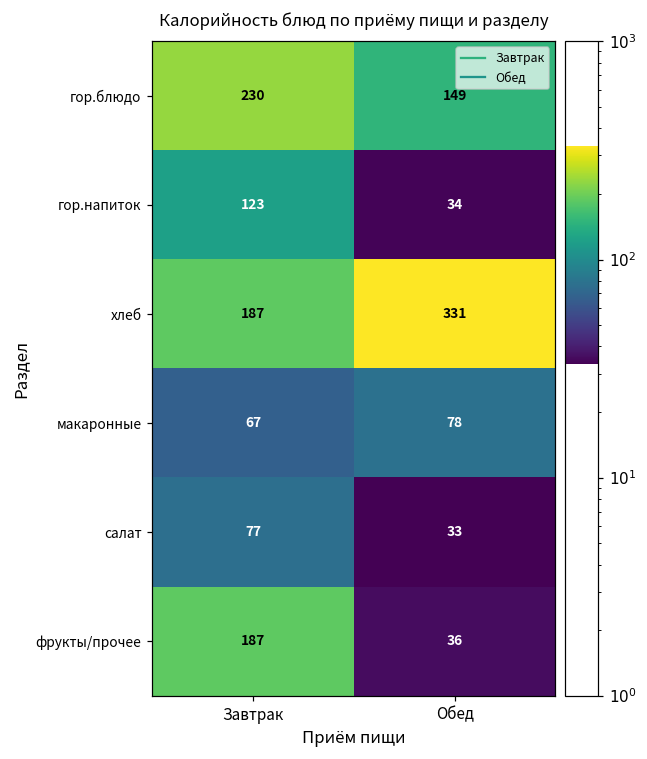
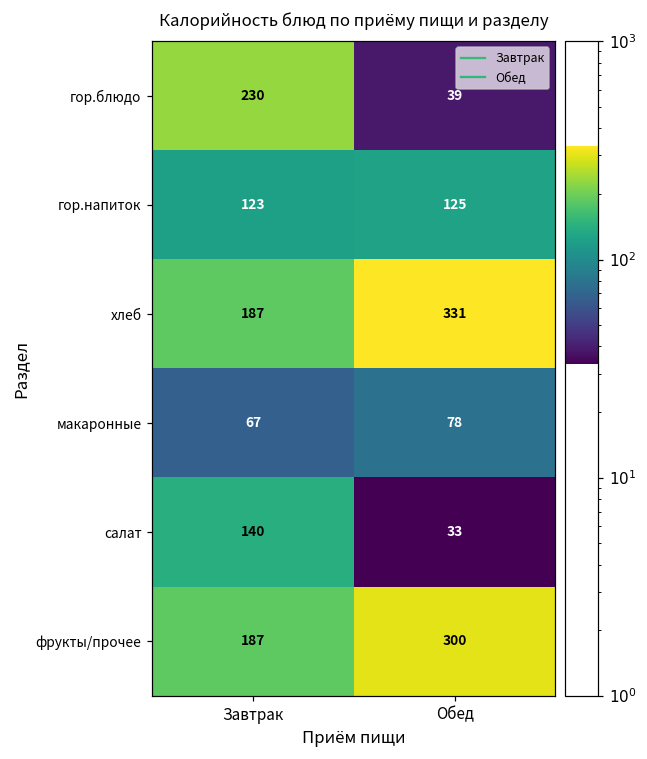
гор.блюдо, Обед: 149 -> 39
гор.напиток, Обед: 34 -> 125
салат, Завтрак: 77 -> 140
фрукты/прочее, Обед: 36 -> 300
